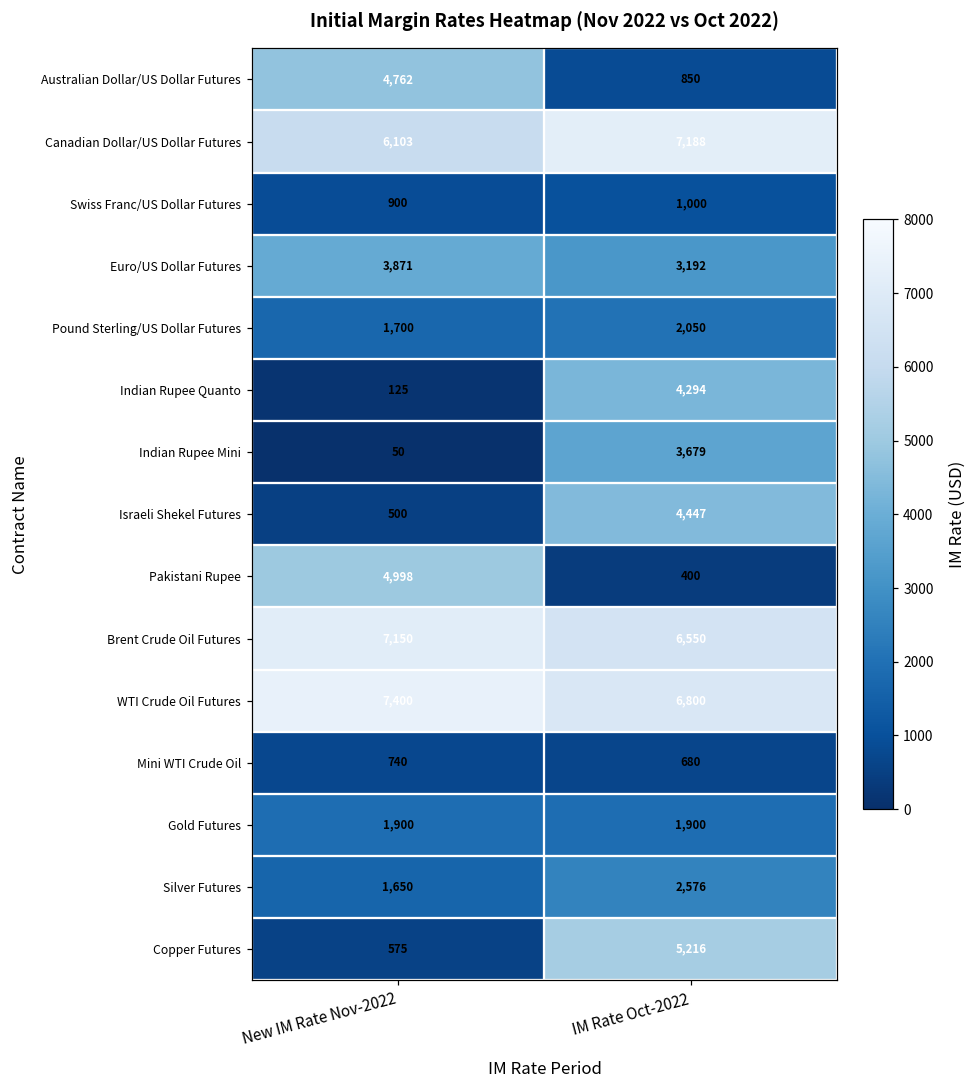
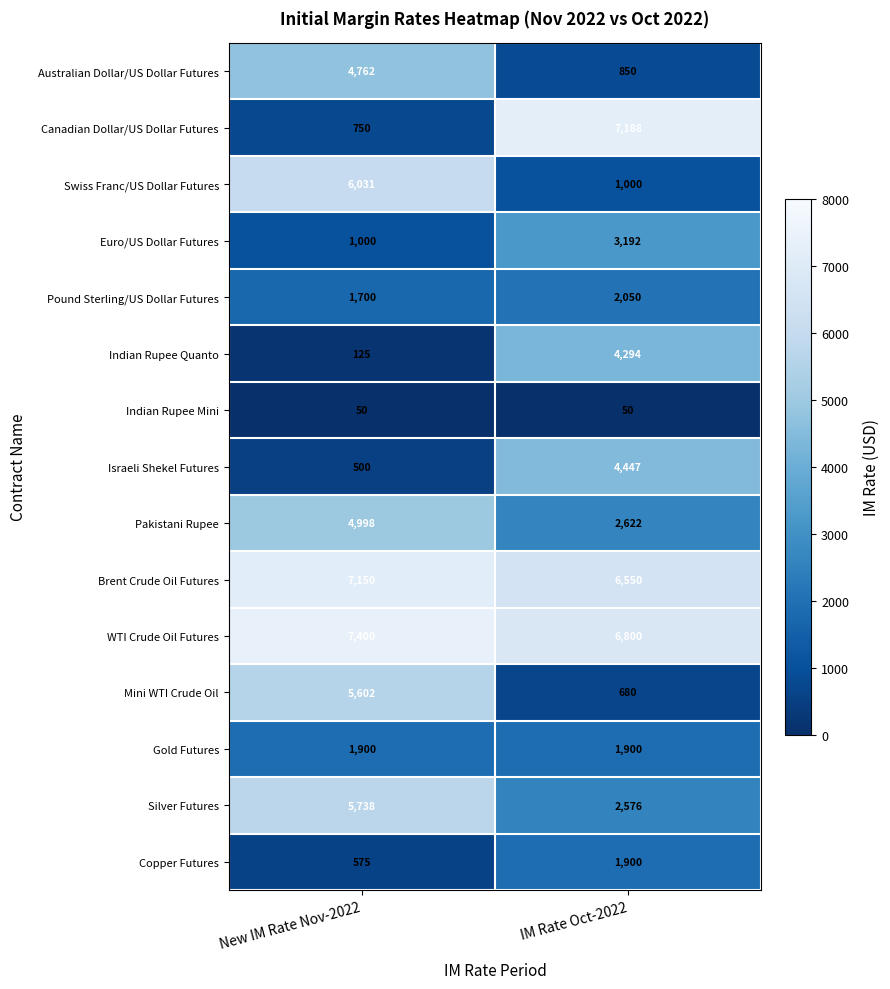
Canadian Dollar/US Dollar Futures, New IM Rate Nov-2022: 6,103 -> 750
Swiss Franc/US Dollar Futures, New IM Rate Nov-2022: 900 -> 6,031
Euro/US Dollar Futures, New IM Rate Nov-2022: 3,871 -> 1,000
Indian Rupee Mini, IM Rate Oct-2022: 3,679 -> 50
Pakistani Rupee, IM Rate Oct-2022: 400 -> 2,622
Mini WTI Crude Oil, New IM Rate Nov-2022: 740 -> 5,602
Silver Futures, New IM Rate Nov-2022: 1,650 -> 5,738
Copper Futures, IM Rate Oct-2022: 5,216 -> 1,900
